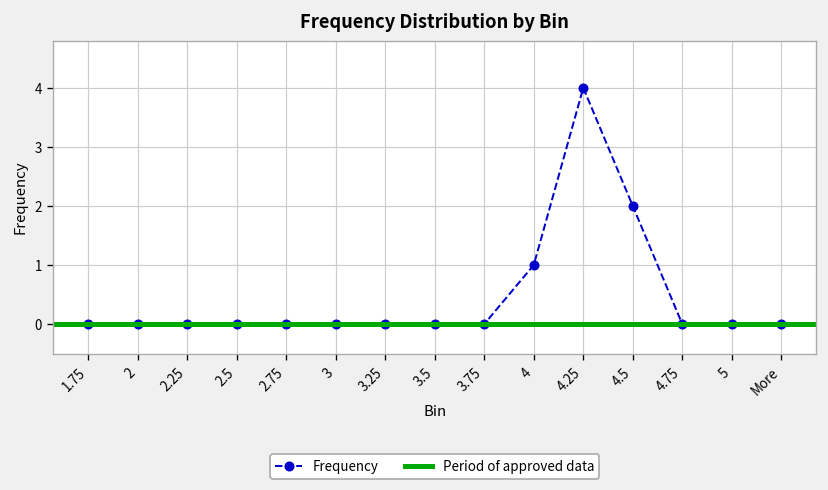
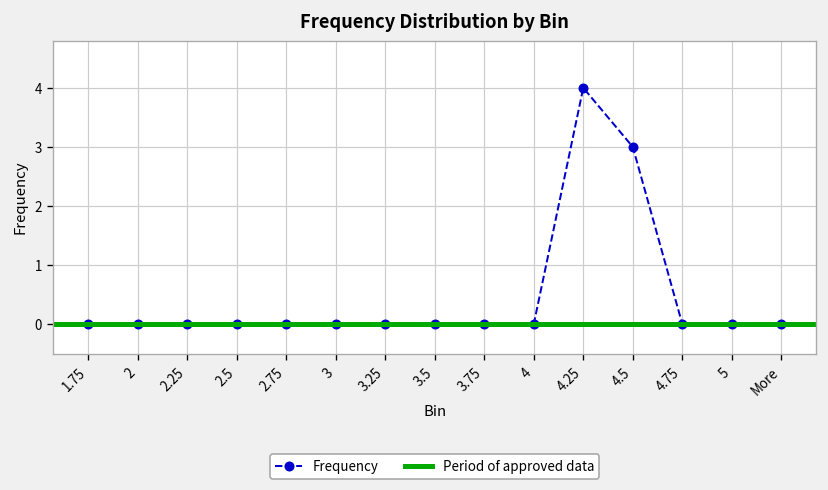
4: 1 -> 0
4.5: 2 -> 3
